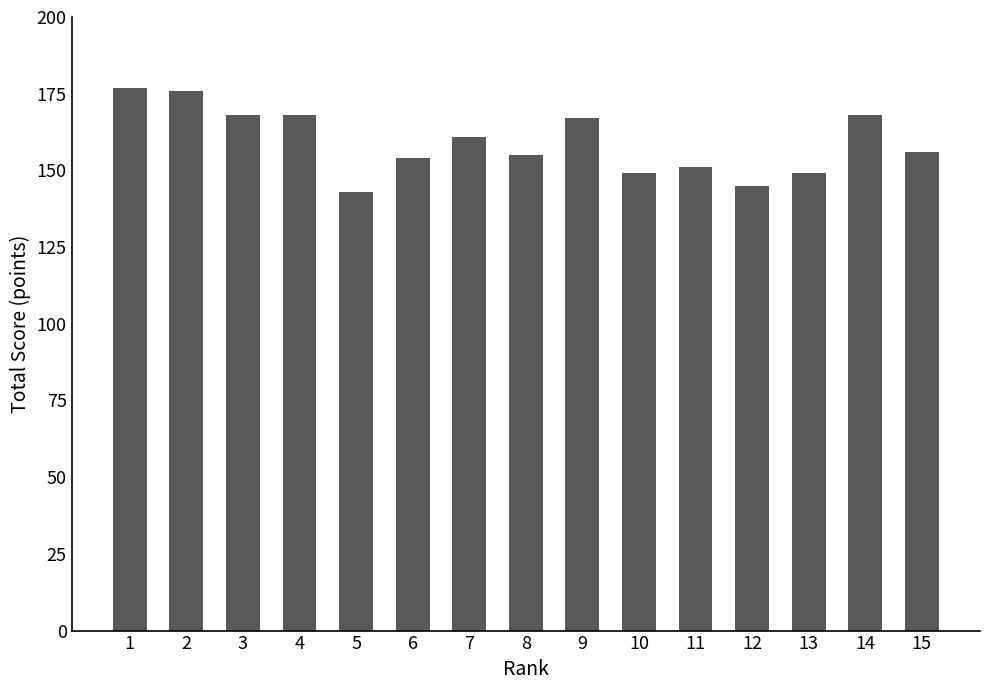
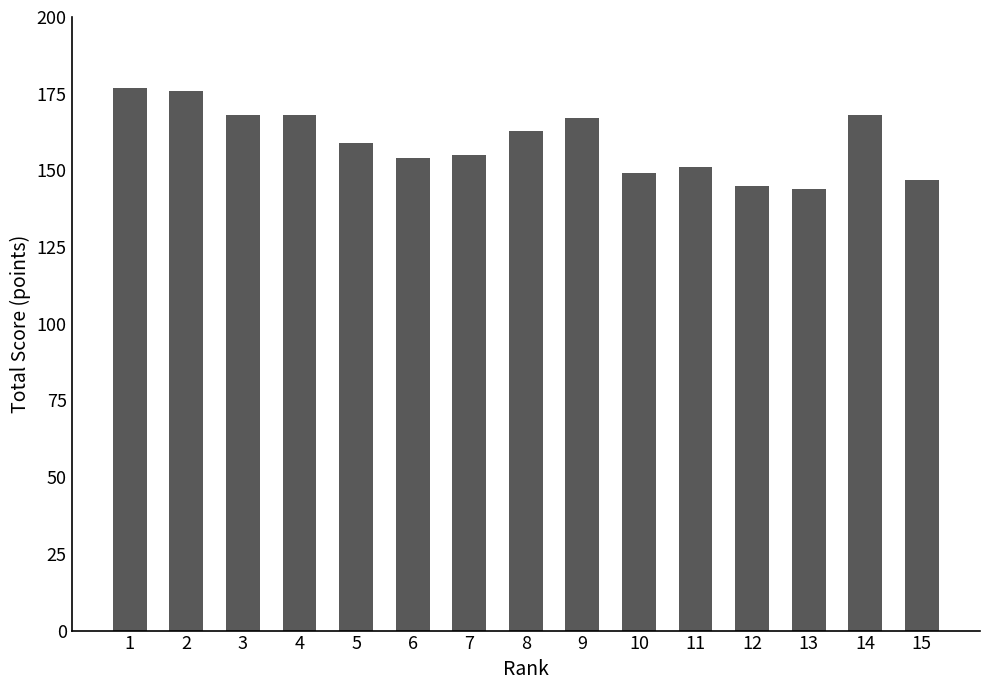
5: 143 -> 159
7: 161 -> 155
8: 155 -> 163
13: 149 -> 144
15: 156 -> 147
